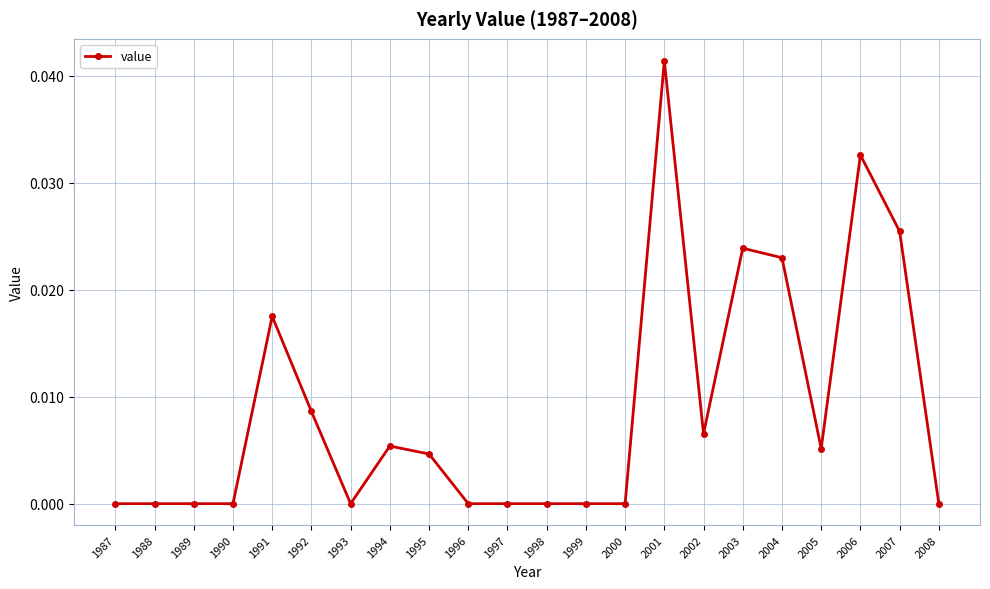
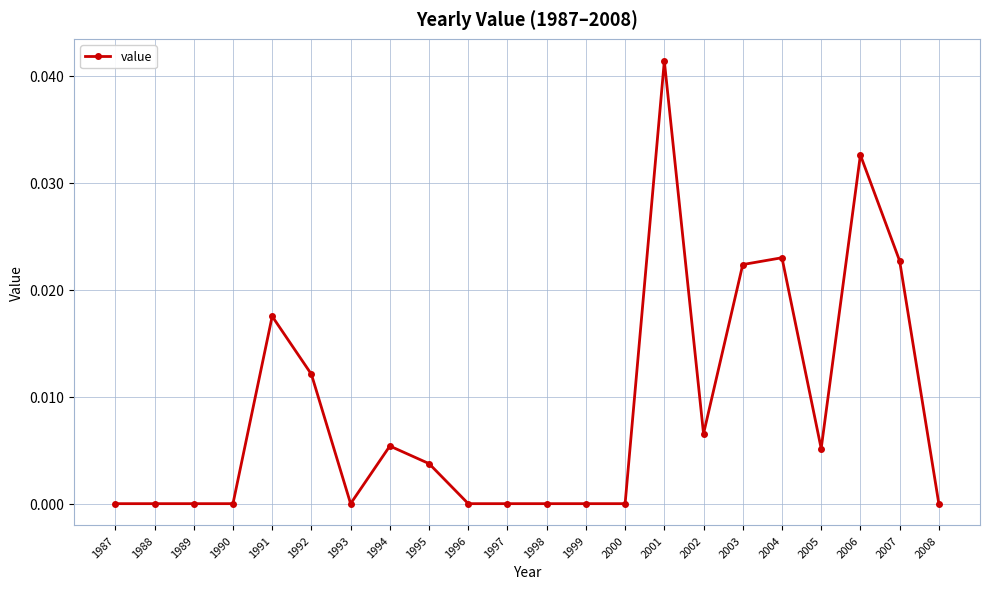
1992: 0.0086 -> 0.0121
1995: 0.0046 -> 0.0037
2003: 0.0239 -> 0.0223
2007: 0.0255 -> 0.0227
